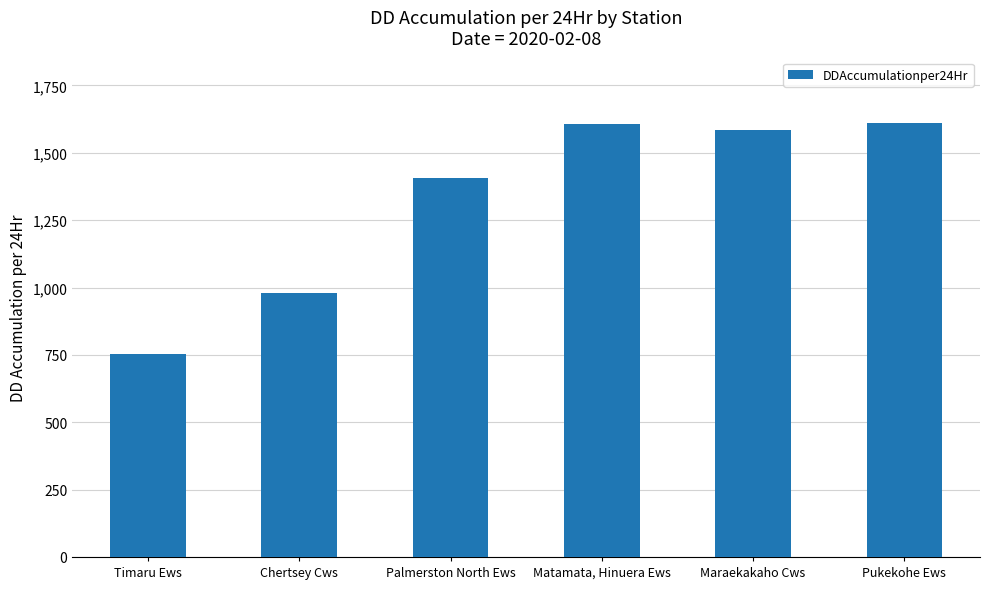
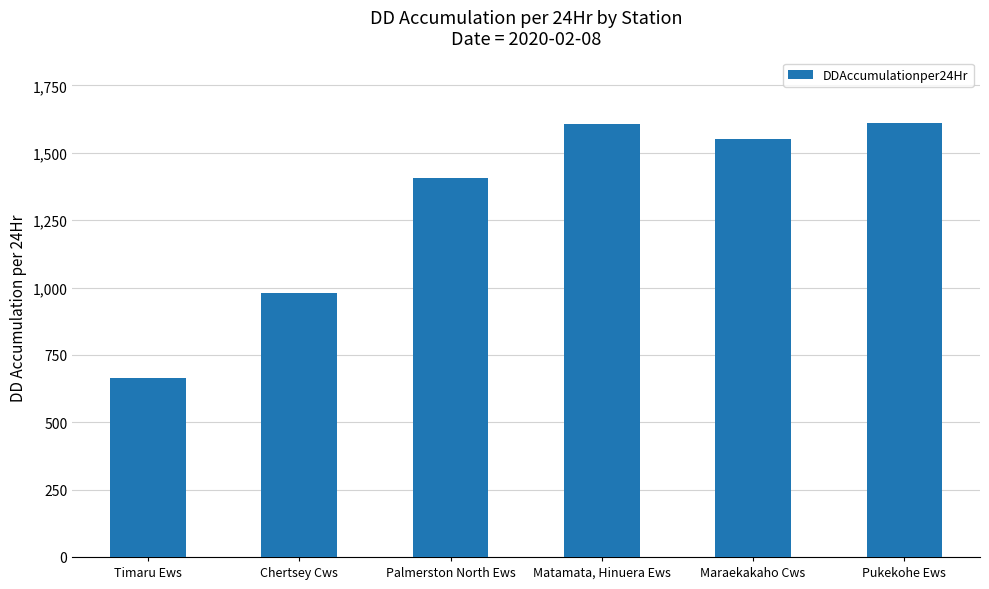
Timaru Ews: 750 -> 670
Maraekakaho Cws: 1,580 -> 1,550
